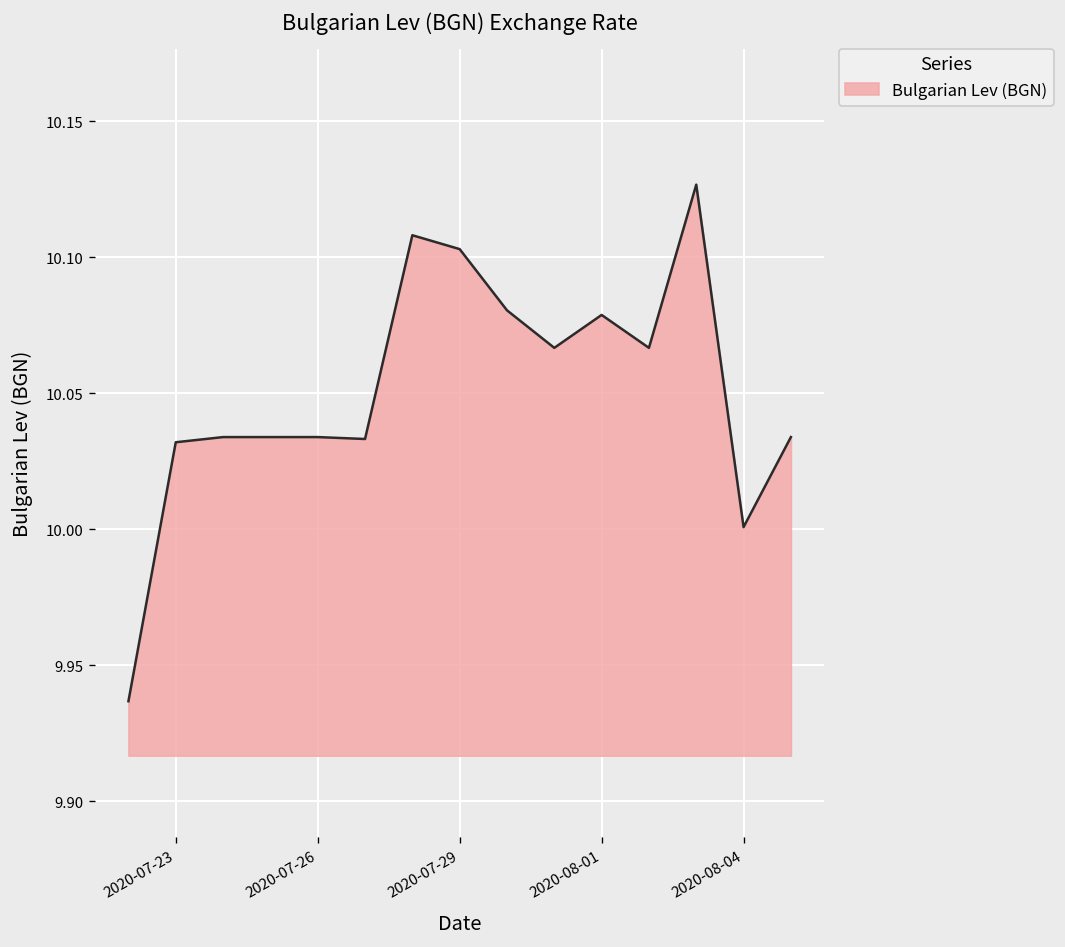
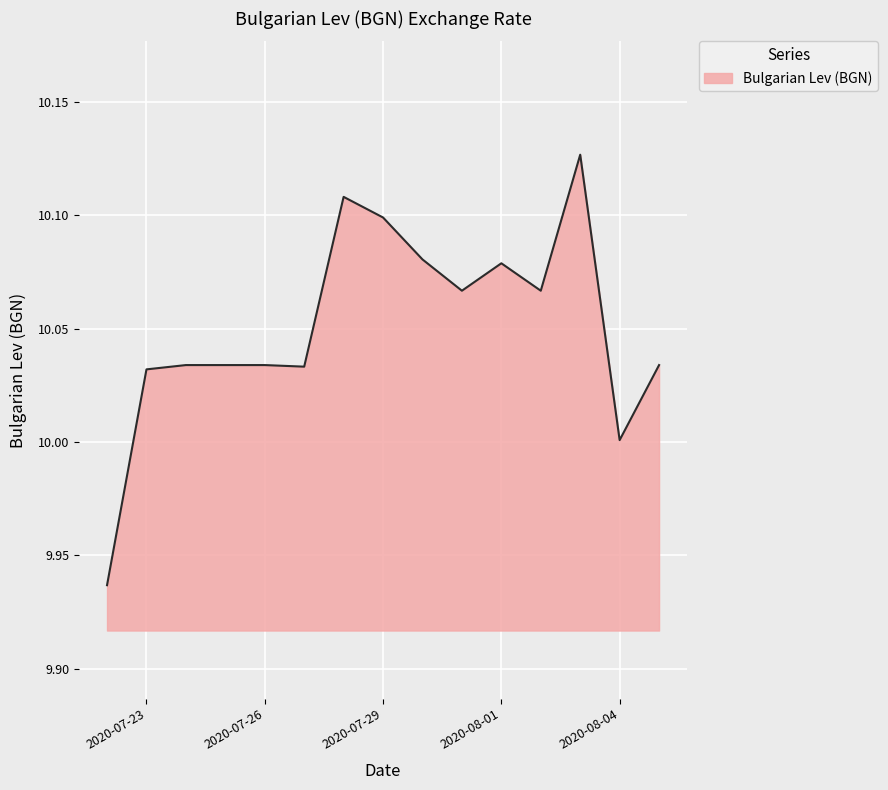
2020-07-29: 10.103 -> 10.099
